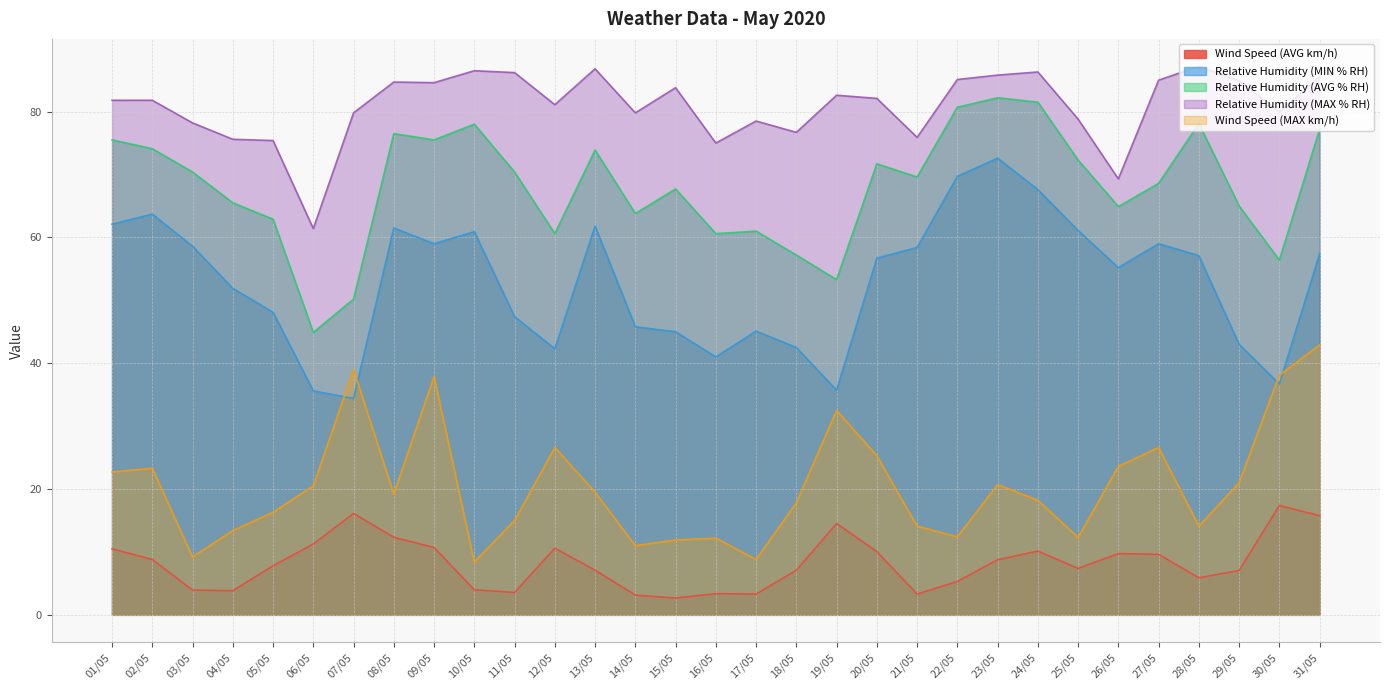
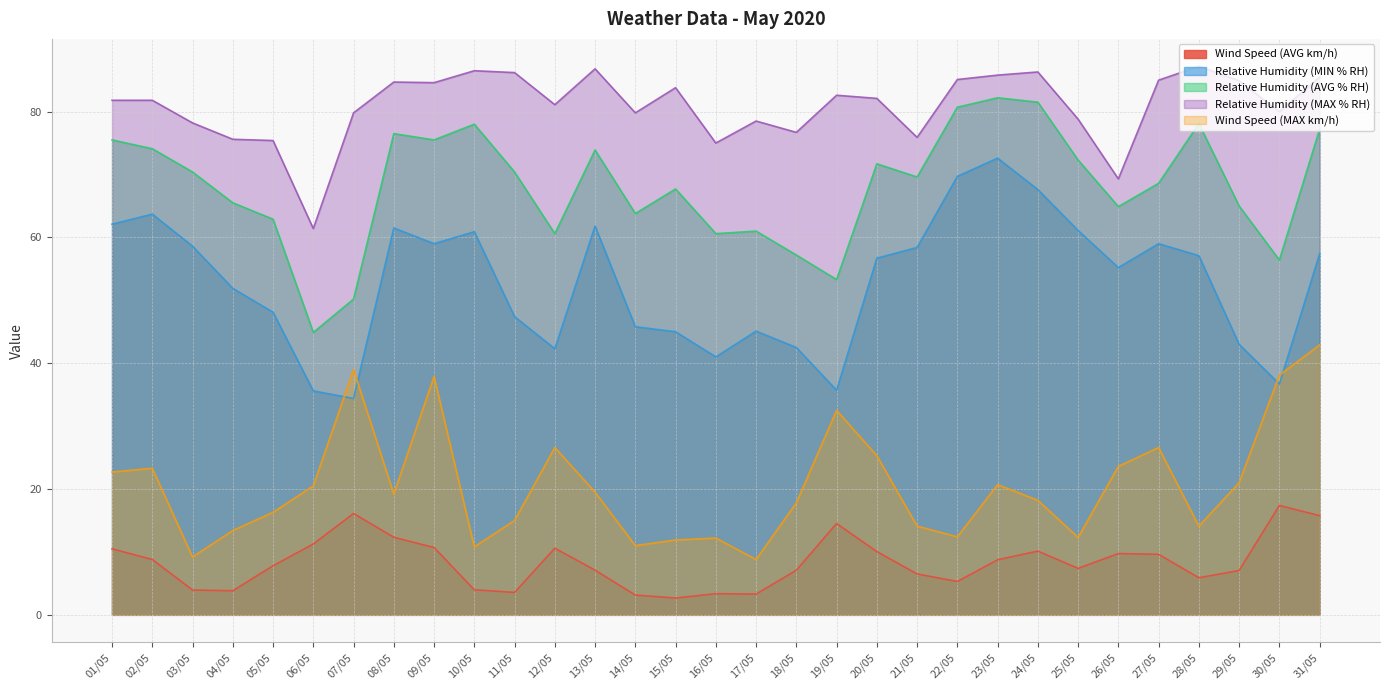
Wind Speed (MAX km/h), 10/05: 8 -> 11
Wind Speed (AVG km/h), 21/05: 3 -> 7
